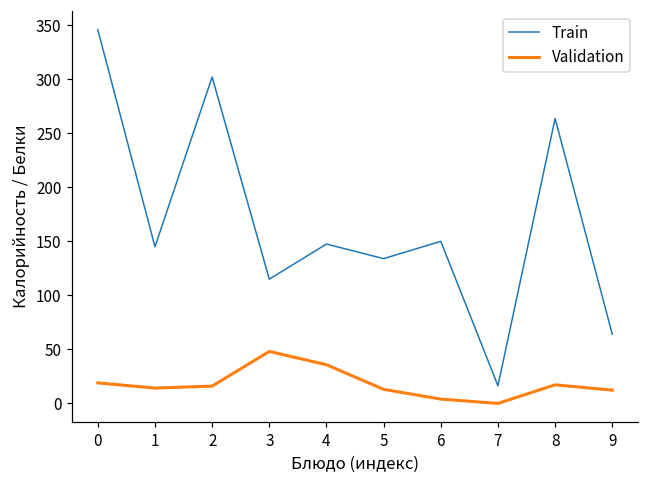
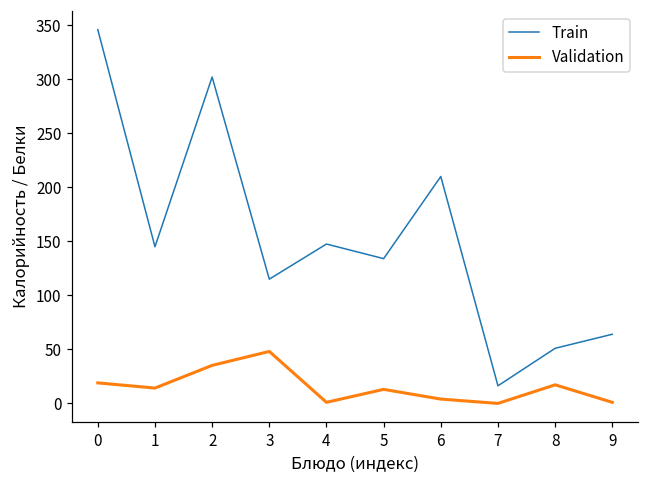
Validation, 2: 20 -> 40
Validation, 4: 40 -> 0
Train, 6: 150 -> 210
Train, 8: 260 -> 50
Validation, 9: 10 -> 0
